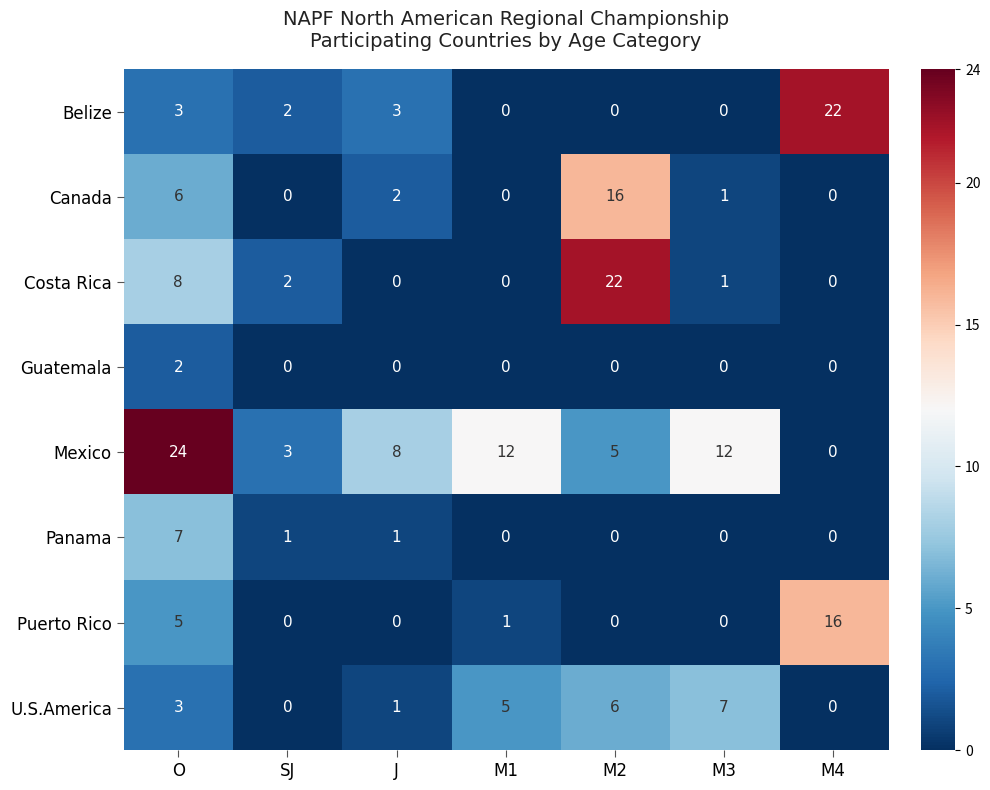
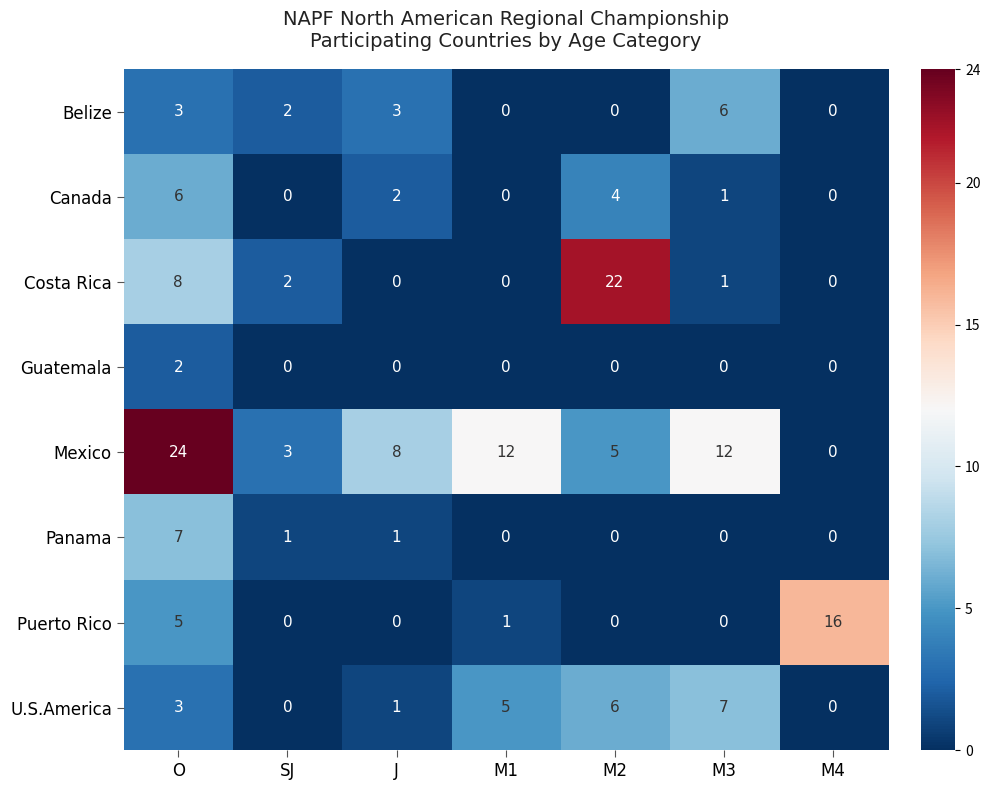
Belize, M3: 0 -> 6
Belize, M4: 22 -> 0
Canada, M2: 16 -> 4
